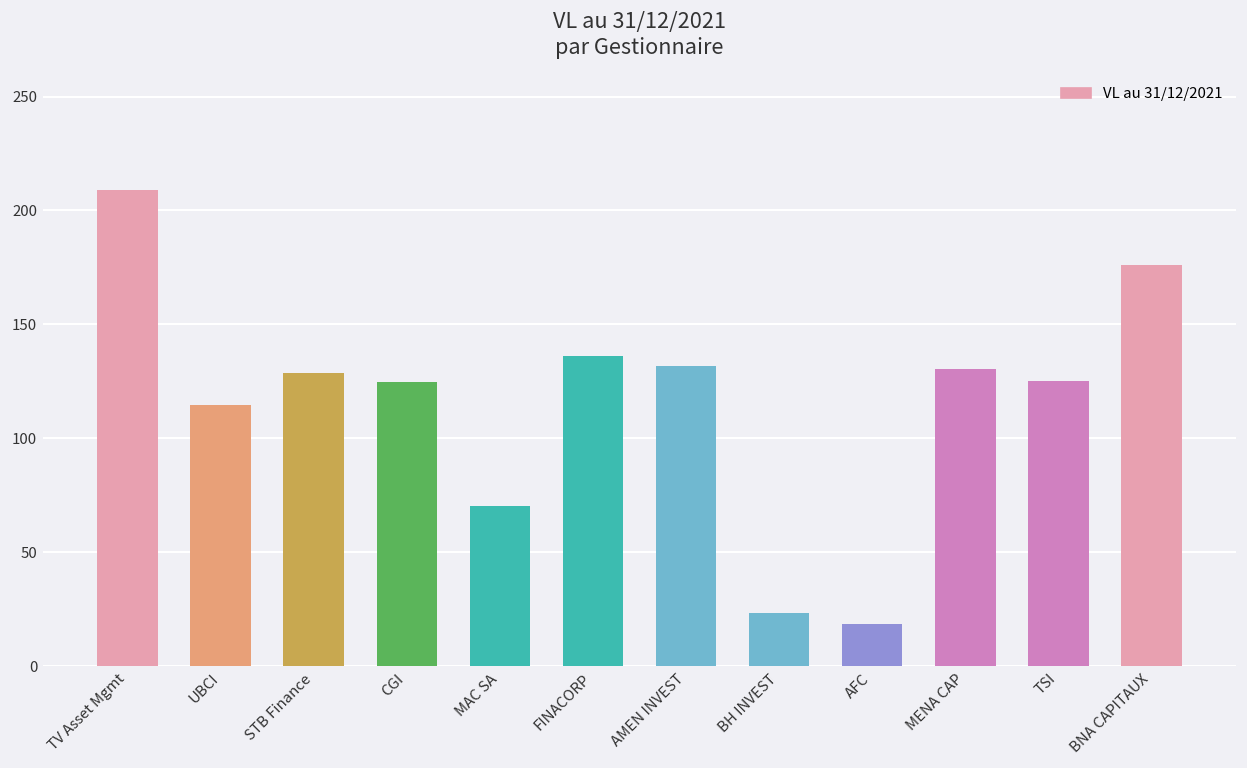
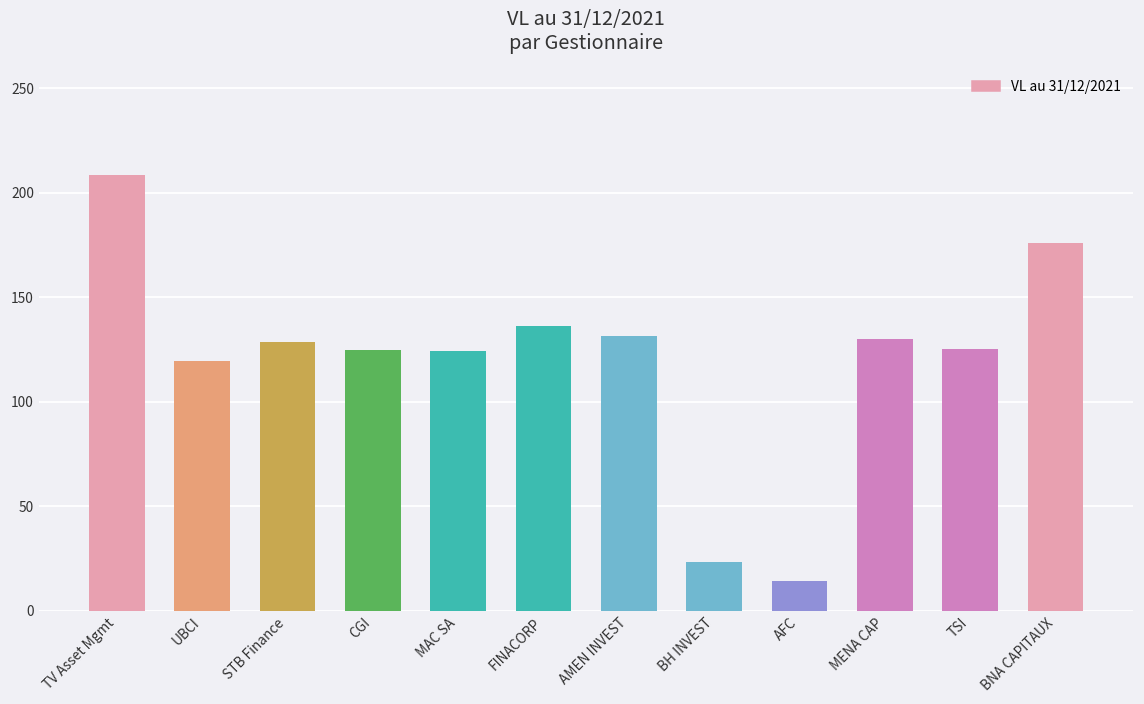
UBCI: 115 -> 119
MAC SA: 70 -> 124
AFC: 18 -> 14
